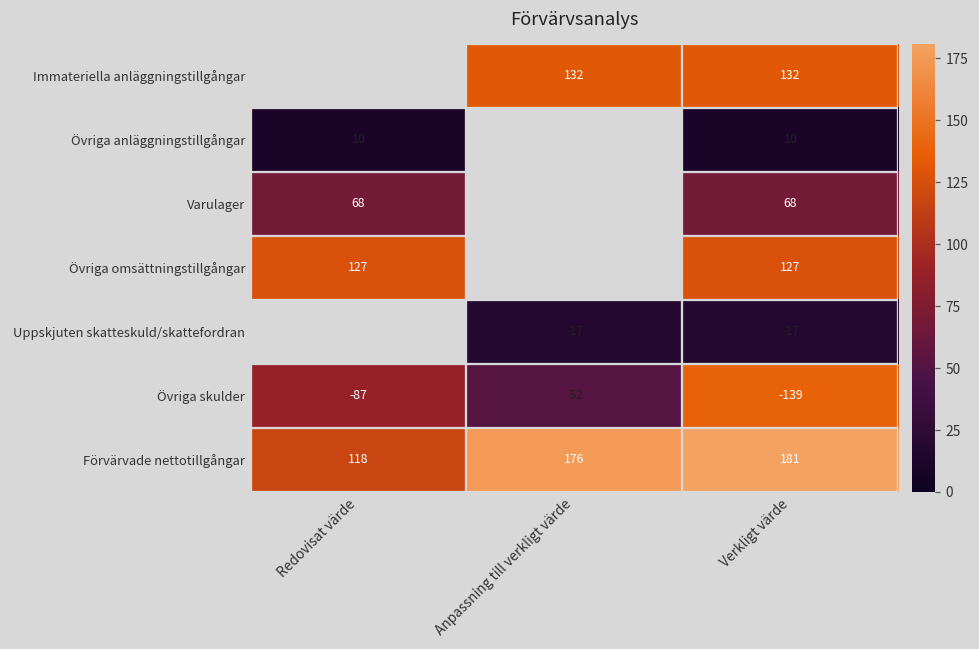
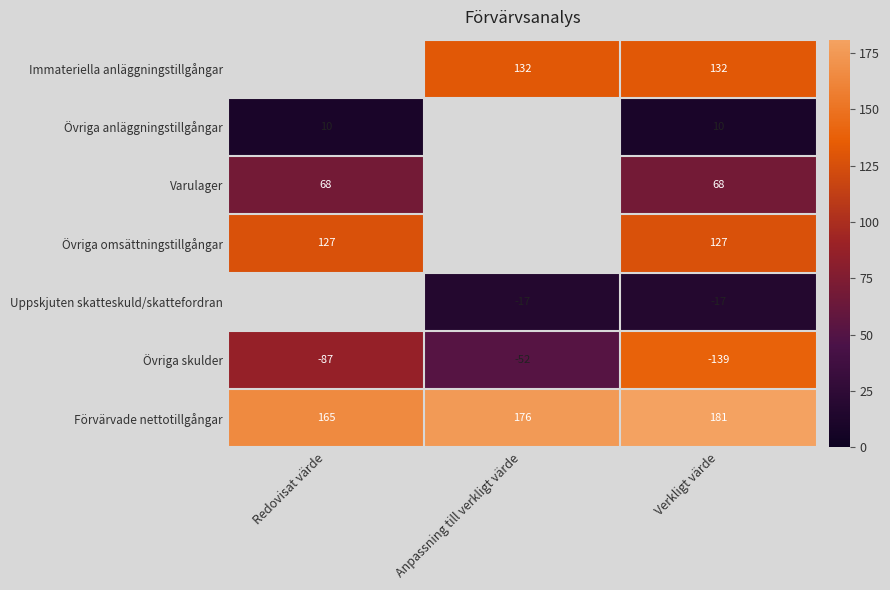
Förvärvade nettotillgångar, Redovisat värde: 118 -> 165
